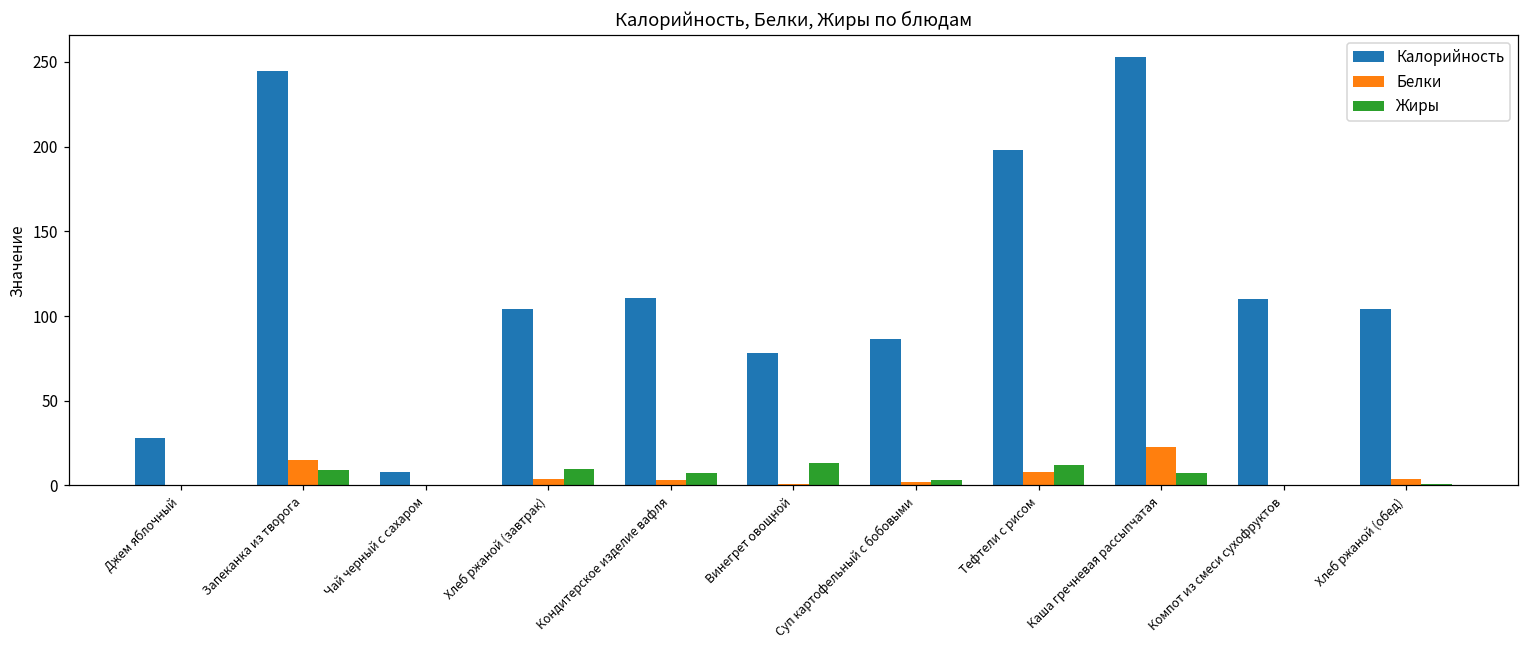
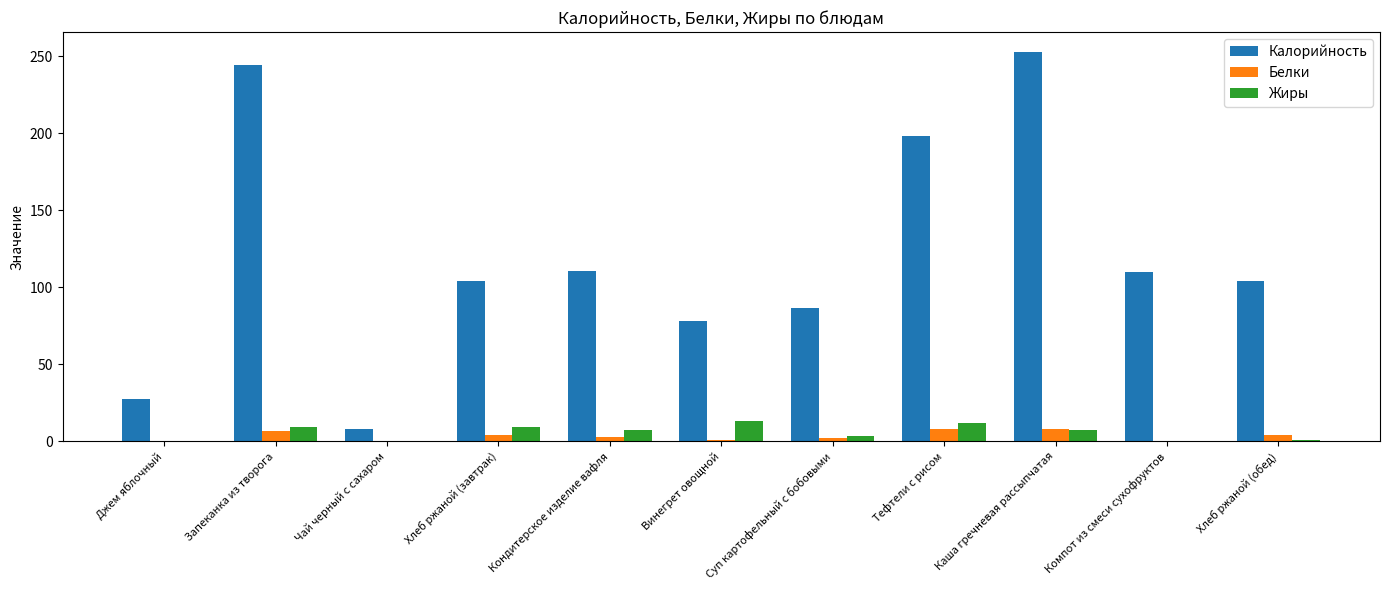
Белки, Запеканка из творога: 15 -> 7
Белки, Каша гречневая рассыпчатая: 23 -> 8
